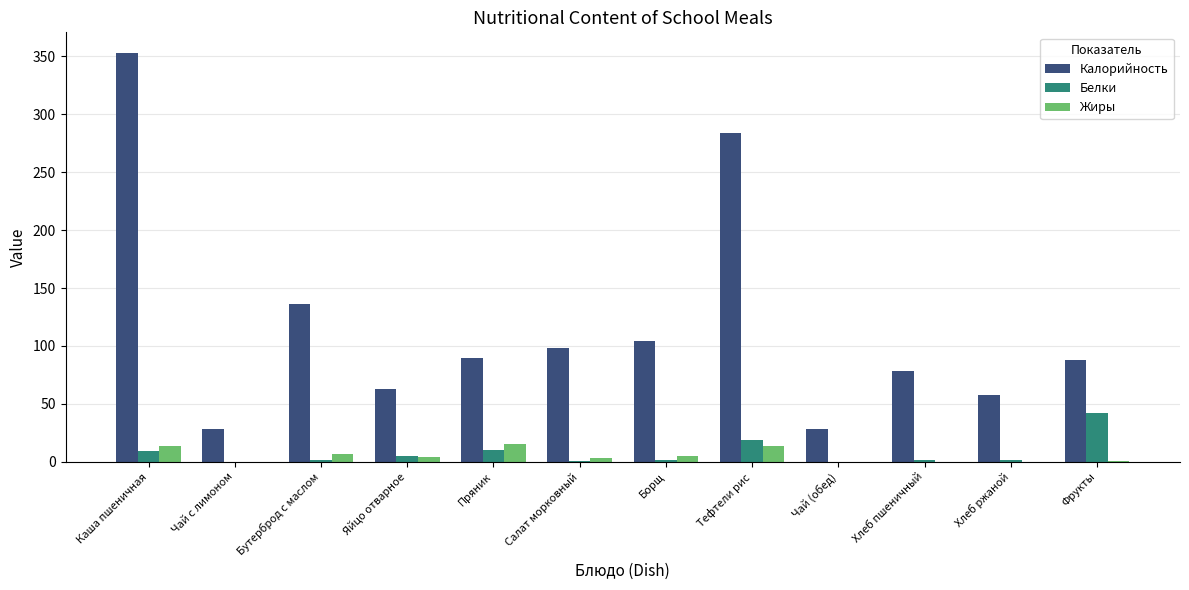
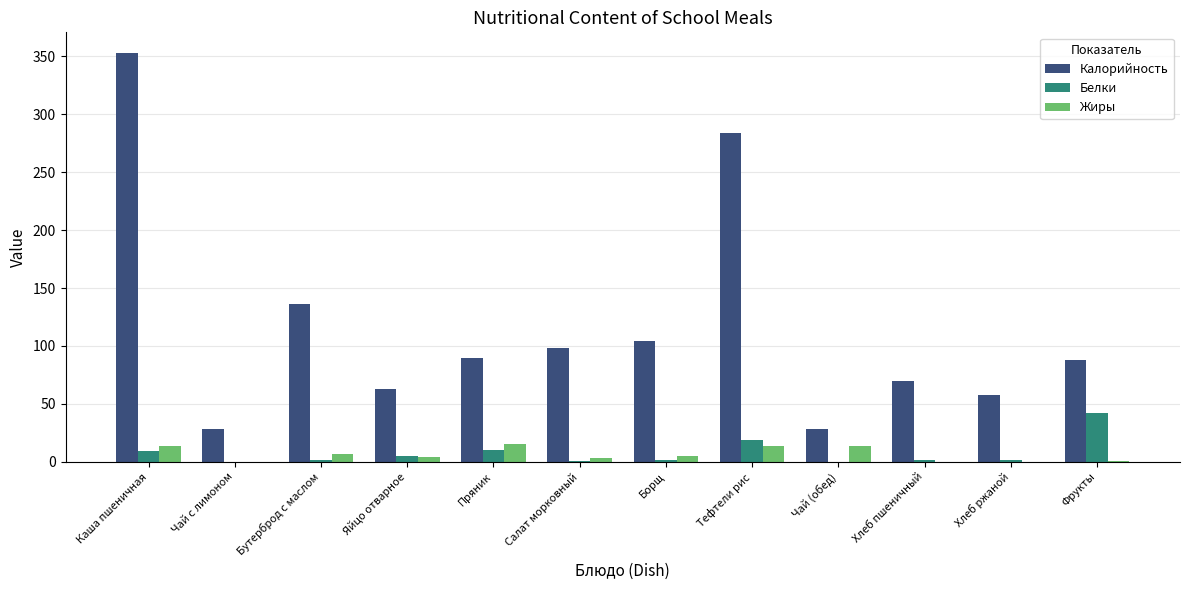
Жиры, Чай (обед): 0 -> 14
Калорийность, Хлеб пшеничный: 78 -> 70
